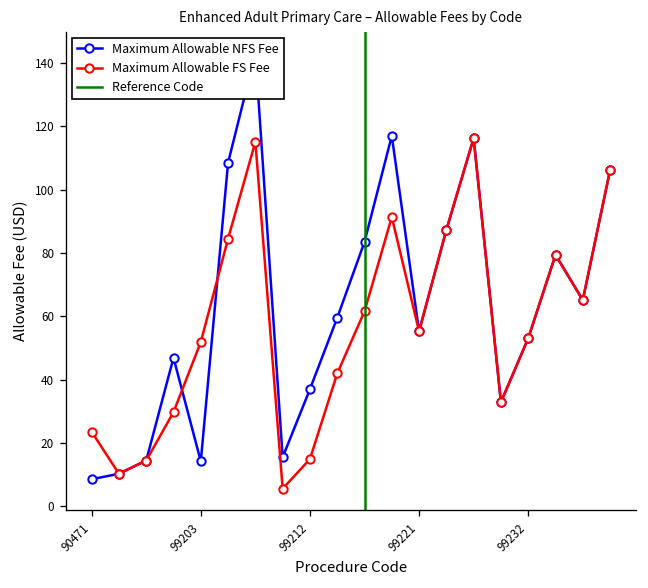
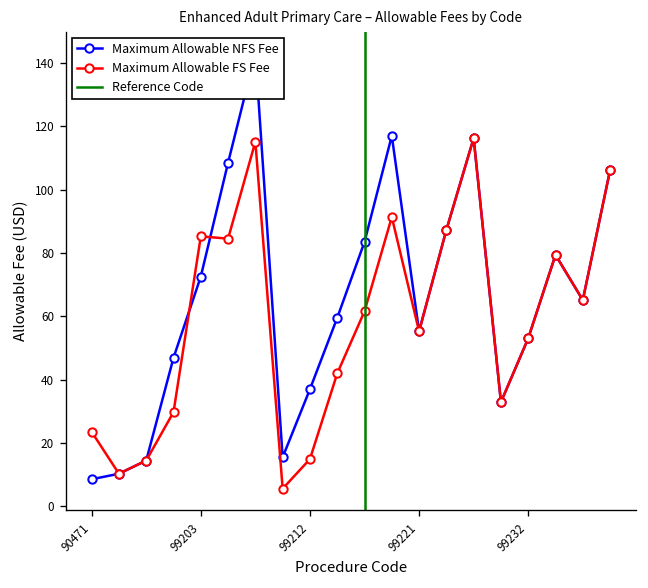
Maximum Allowable NFS Fee, 99203: 14 -> 73
Maximum Allowable FS Fee, 99203: 52 -> 85
